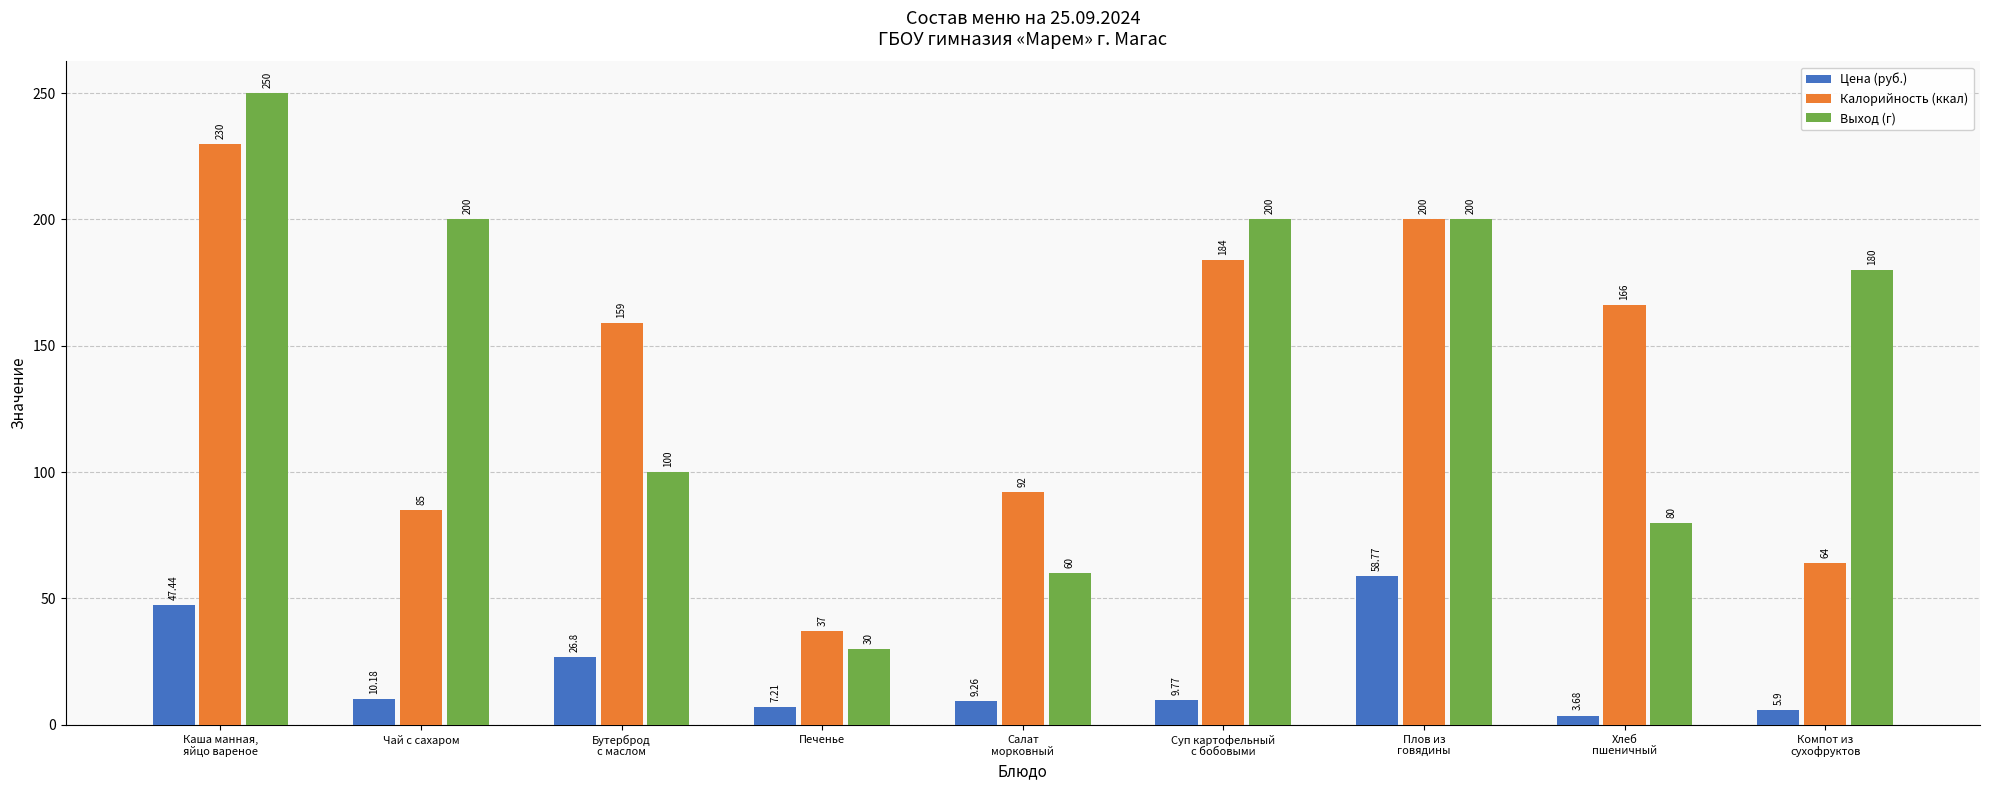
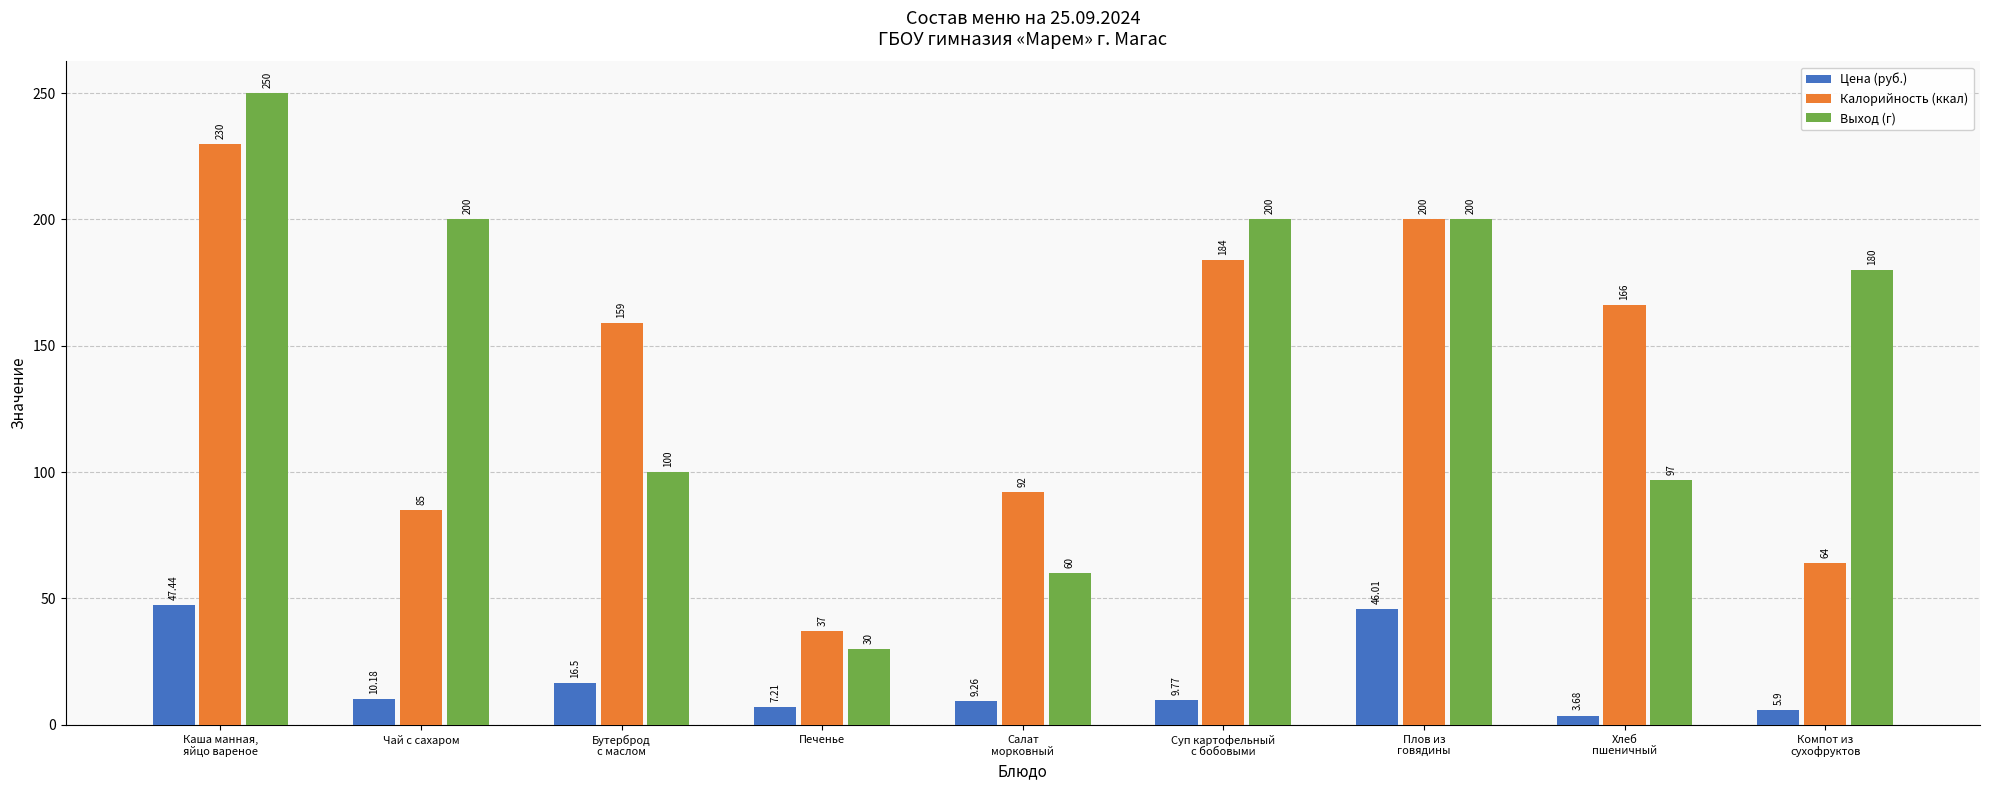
Цена (руб.), Бутерброд с маслом: 26.8 -> 16.5
Цена (руб.), Плов из говядины: 58.77 -> 46.01
Выход (г), Хлеб пшеничный: 80 -> 97
